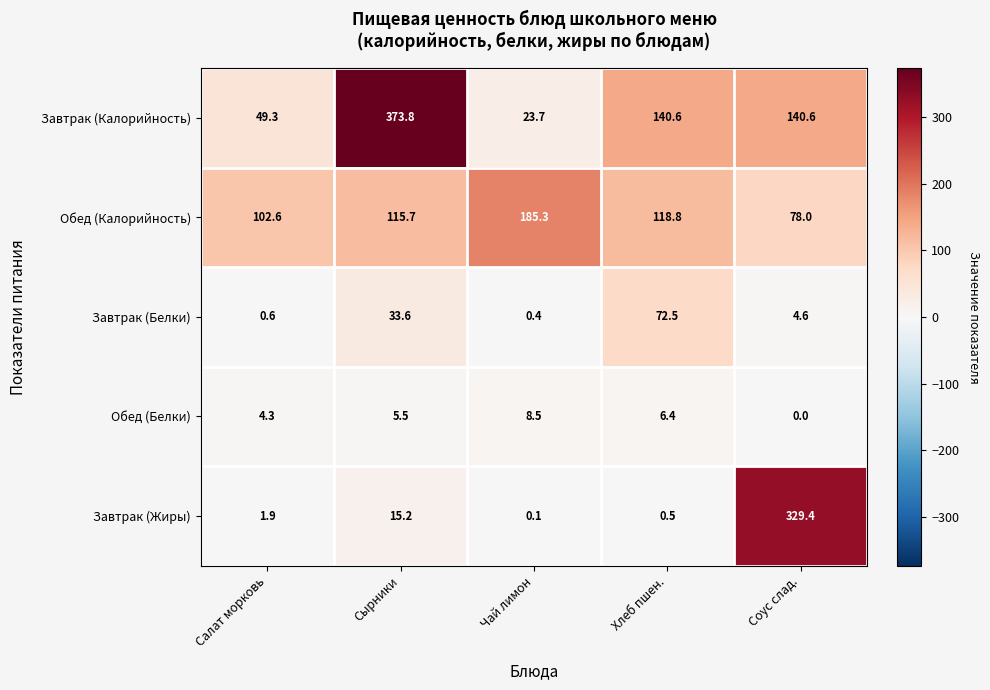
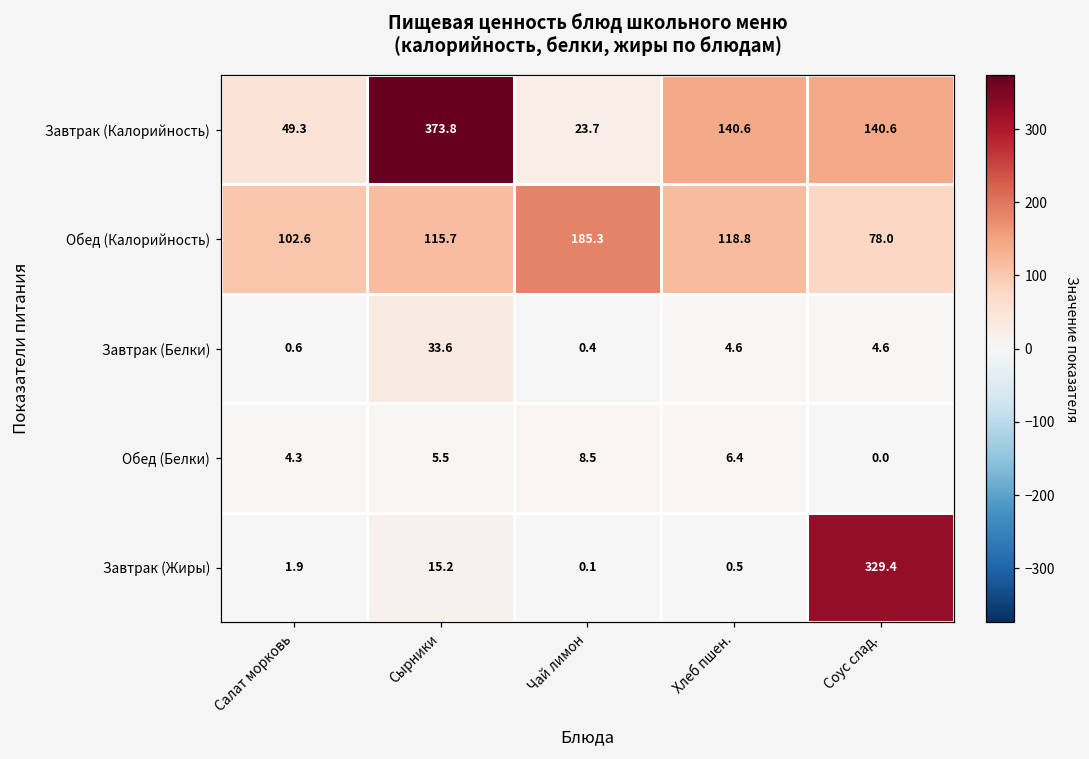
Завтрак (Белки), Хлеб пшен.: 72.5 -> 4.6
